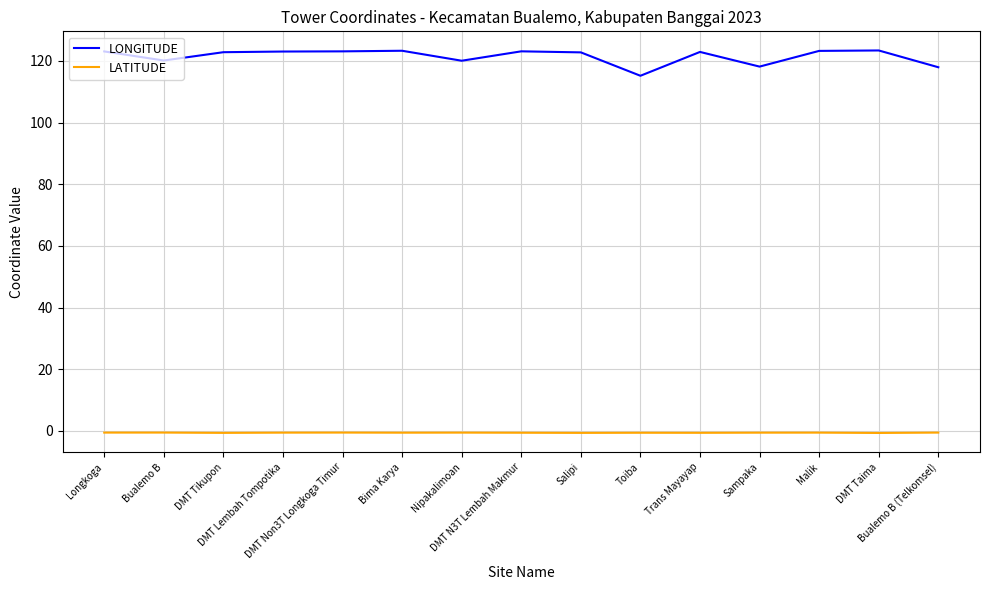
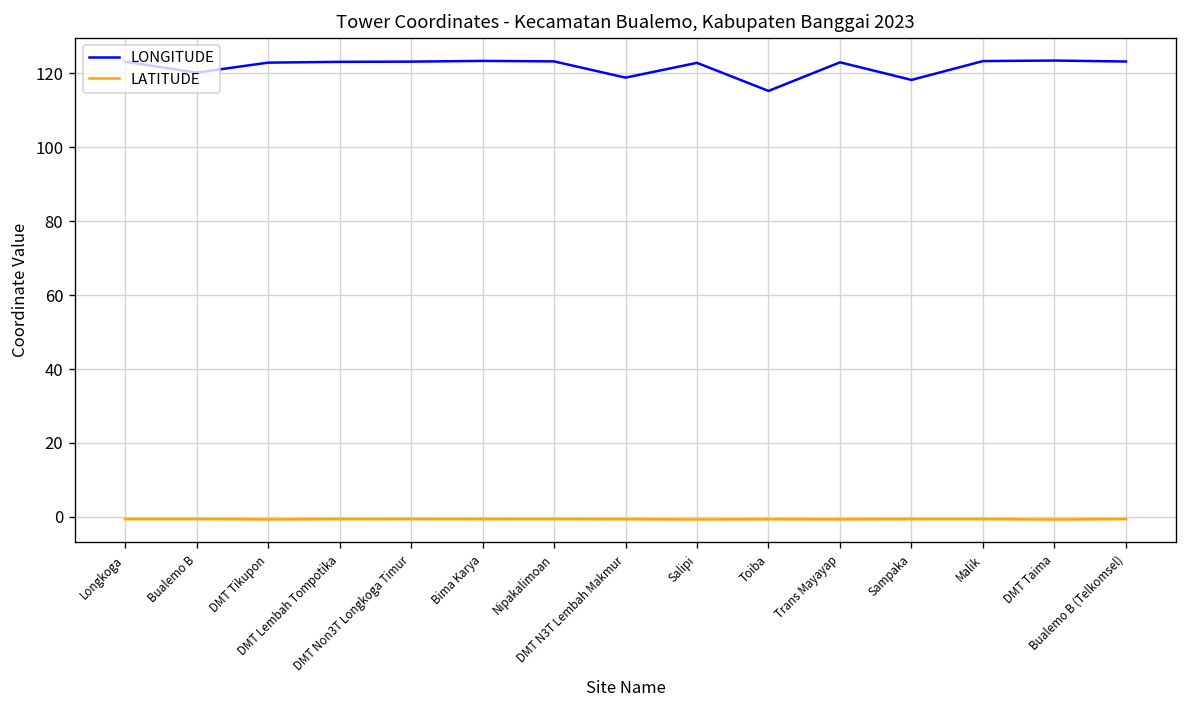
LONGITUDE, Nipakalimoan: 120 -> 123
LONGITUDE, DMT N3T Lembah Makmur: 123 -> 119
LONGITUDE, Bualemo B (Telkomsel): 118 -> 123
